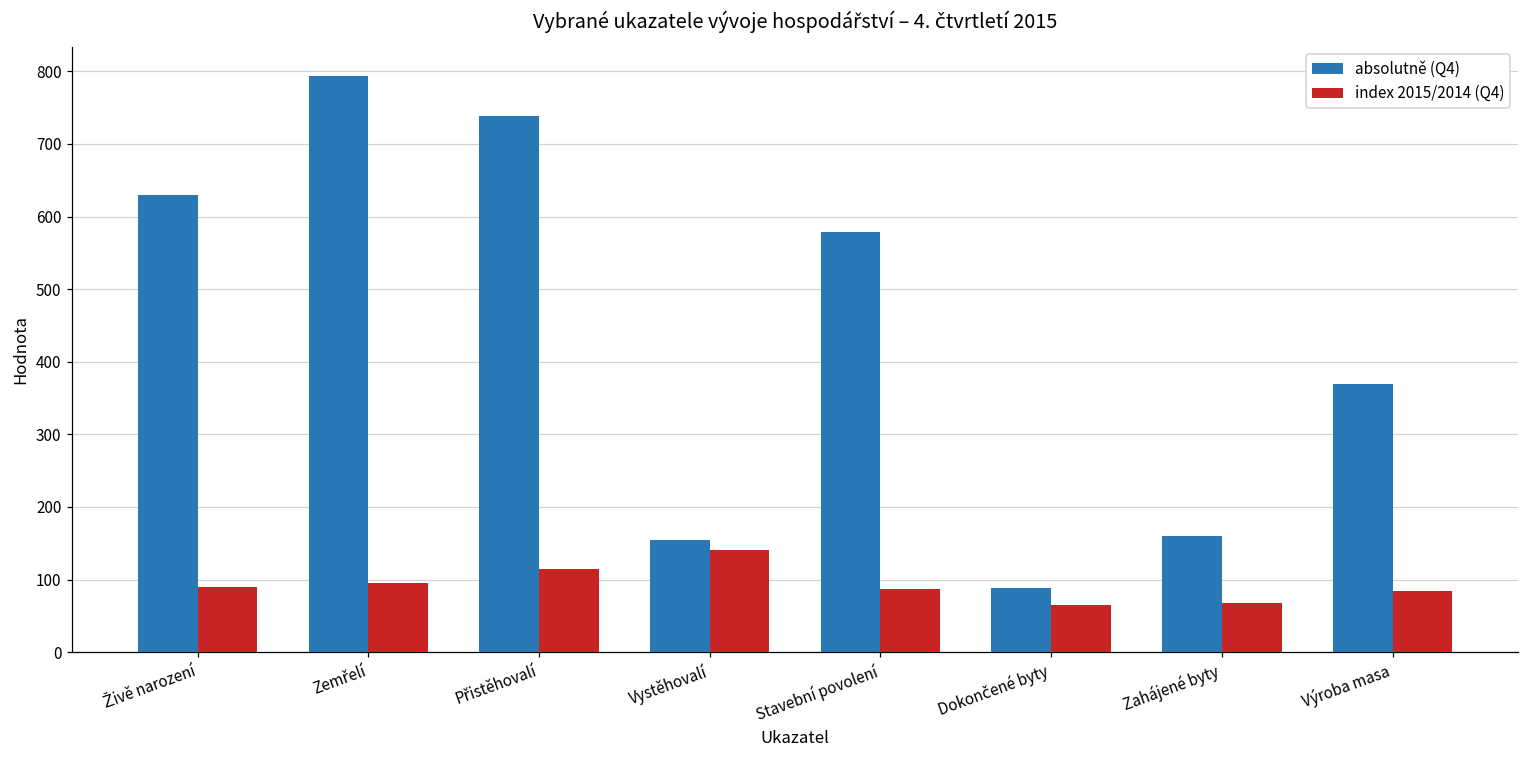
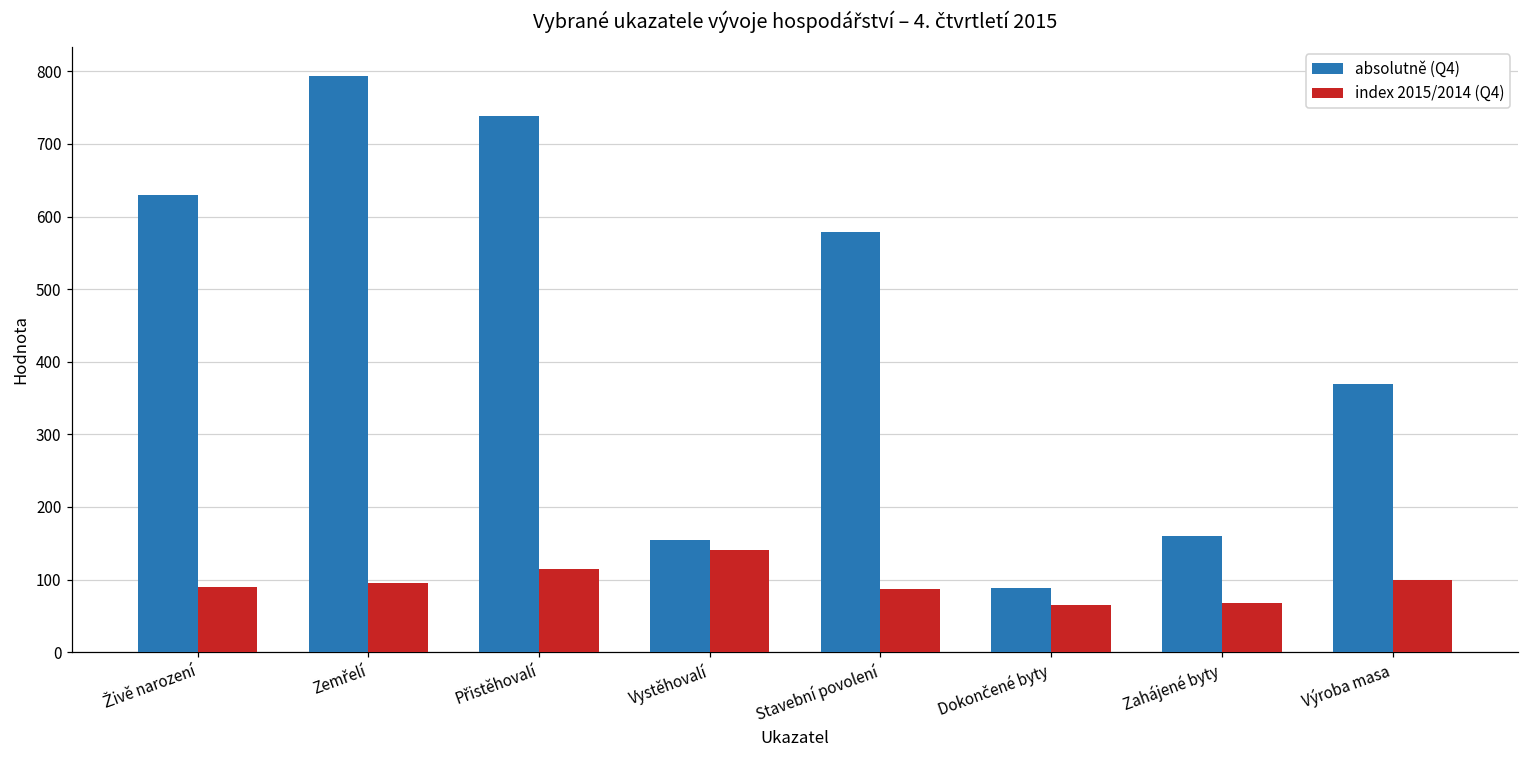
index 2015/2014 (Q4), Výroba masa: 80 -> 100
